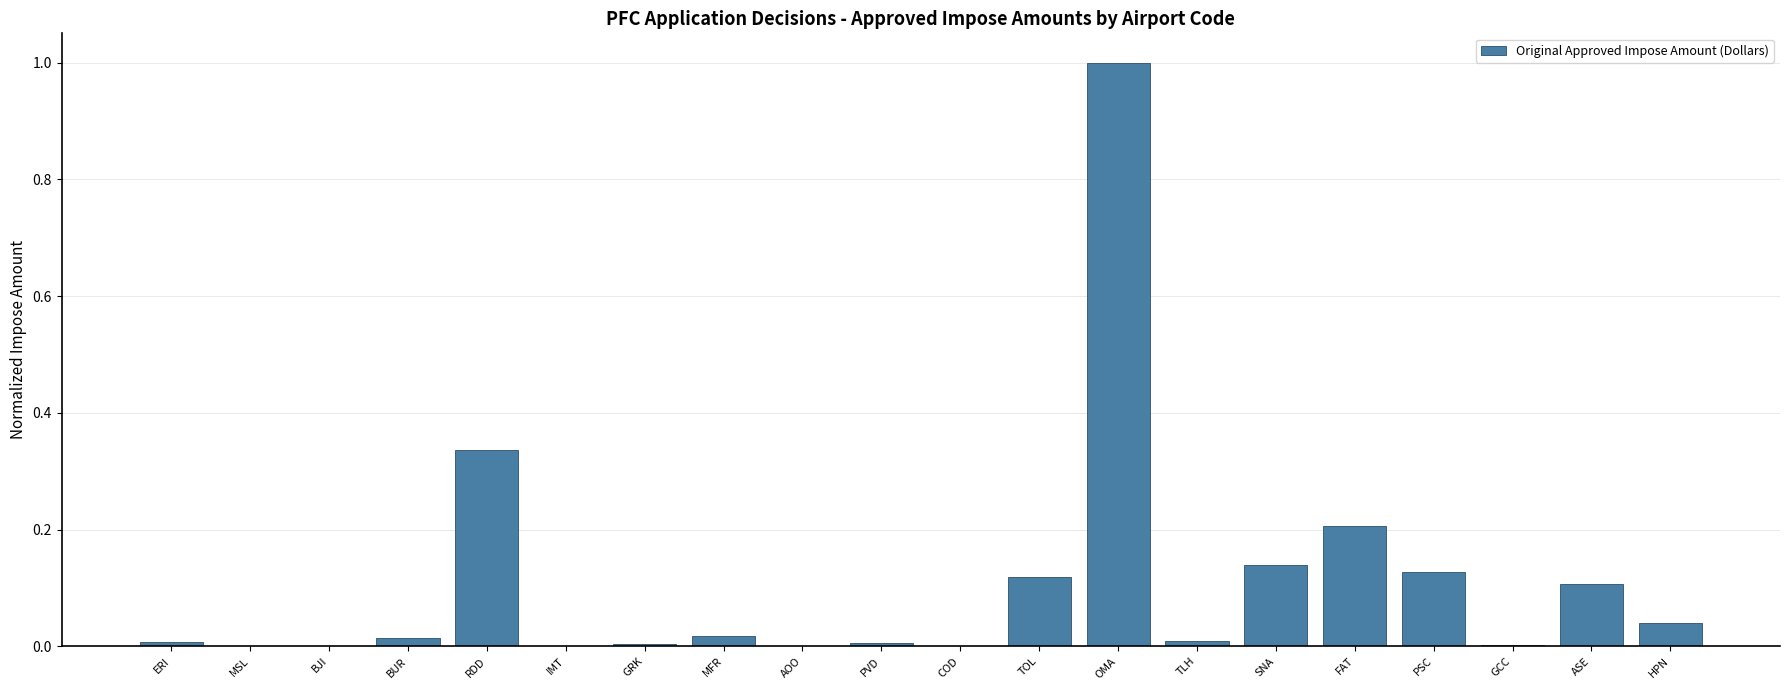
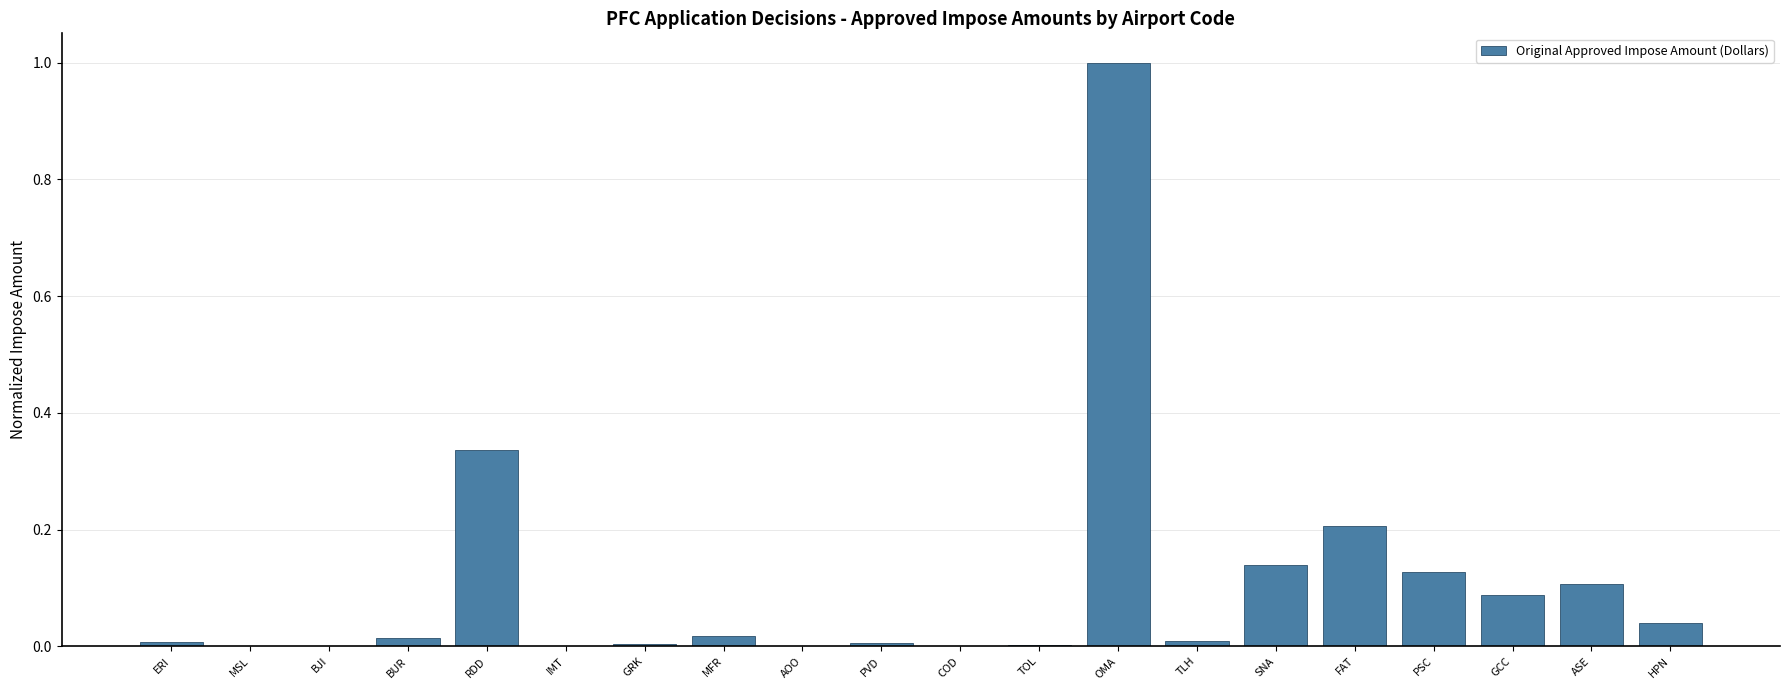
TOL: 0.12 -> 0.00
GCC: 0.00 -> 0.09
